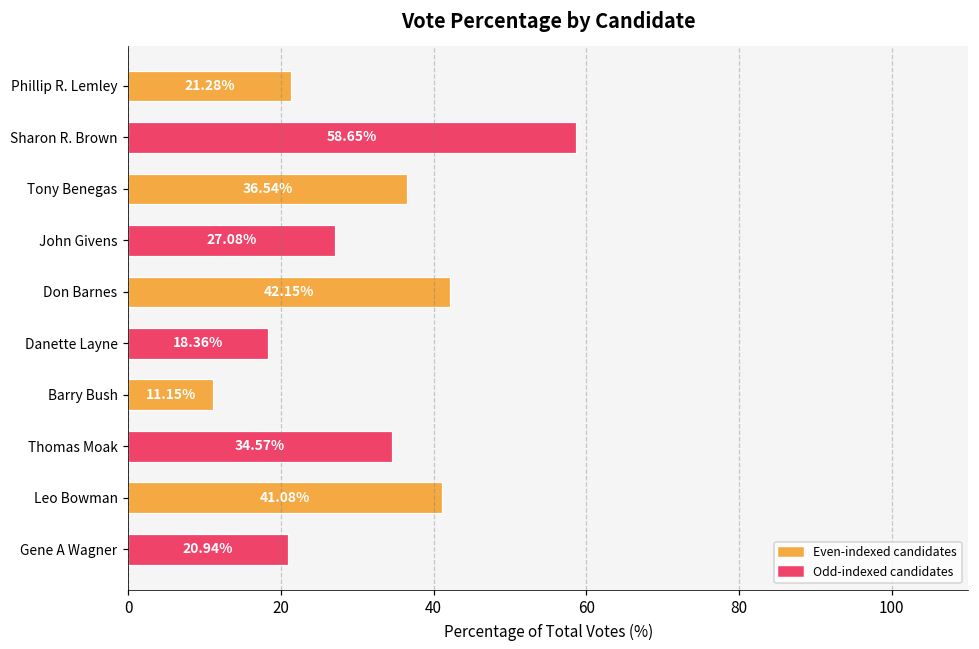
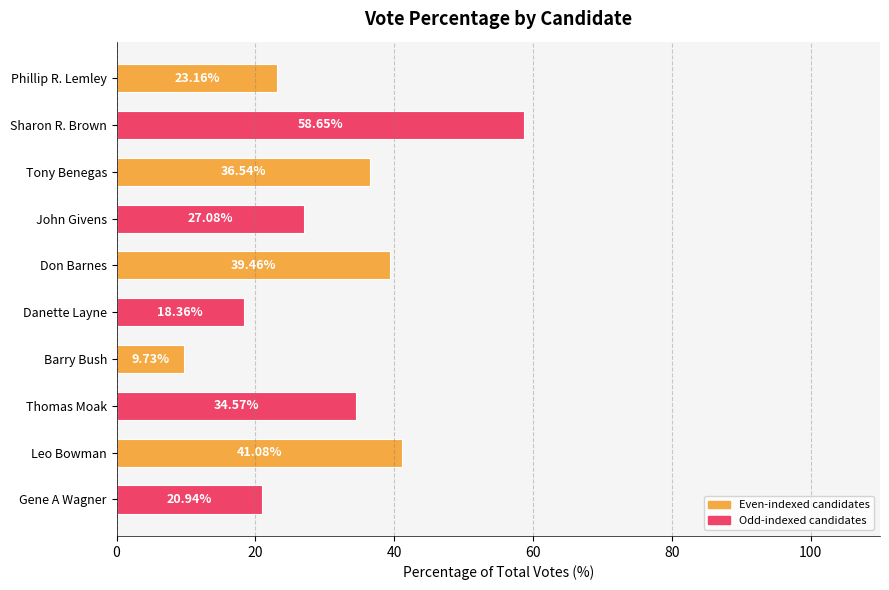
Phillip R. Lemley: 21.28% -> 23.16%
Don Barnes: 42.15% -> 39.46%
Barry Bush: 11.15% -> 9.73%
